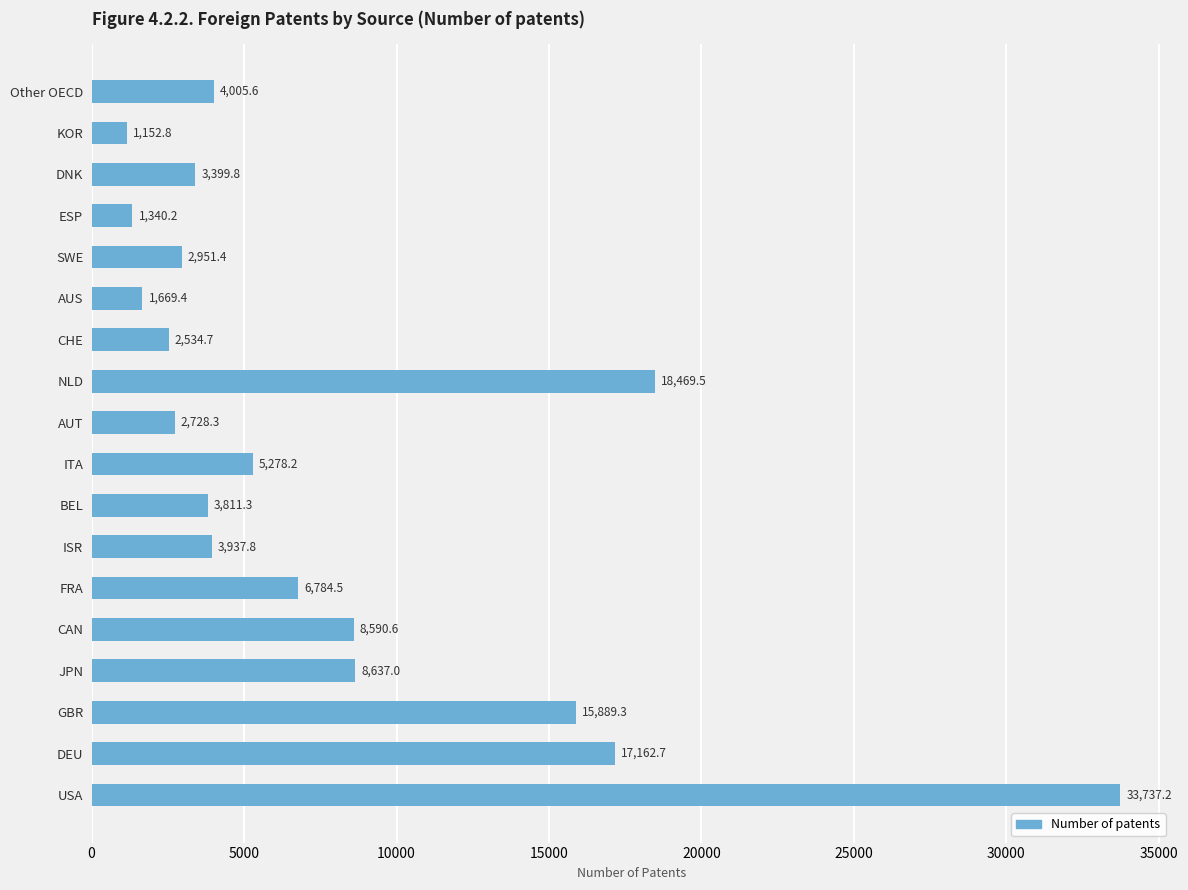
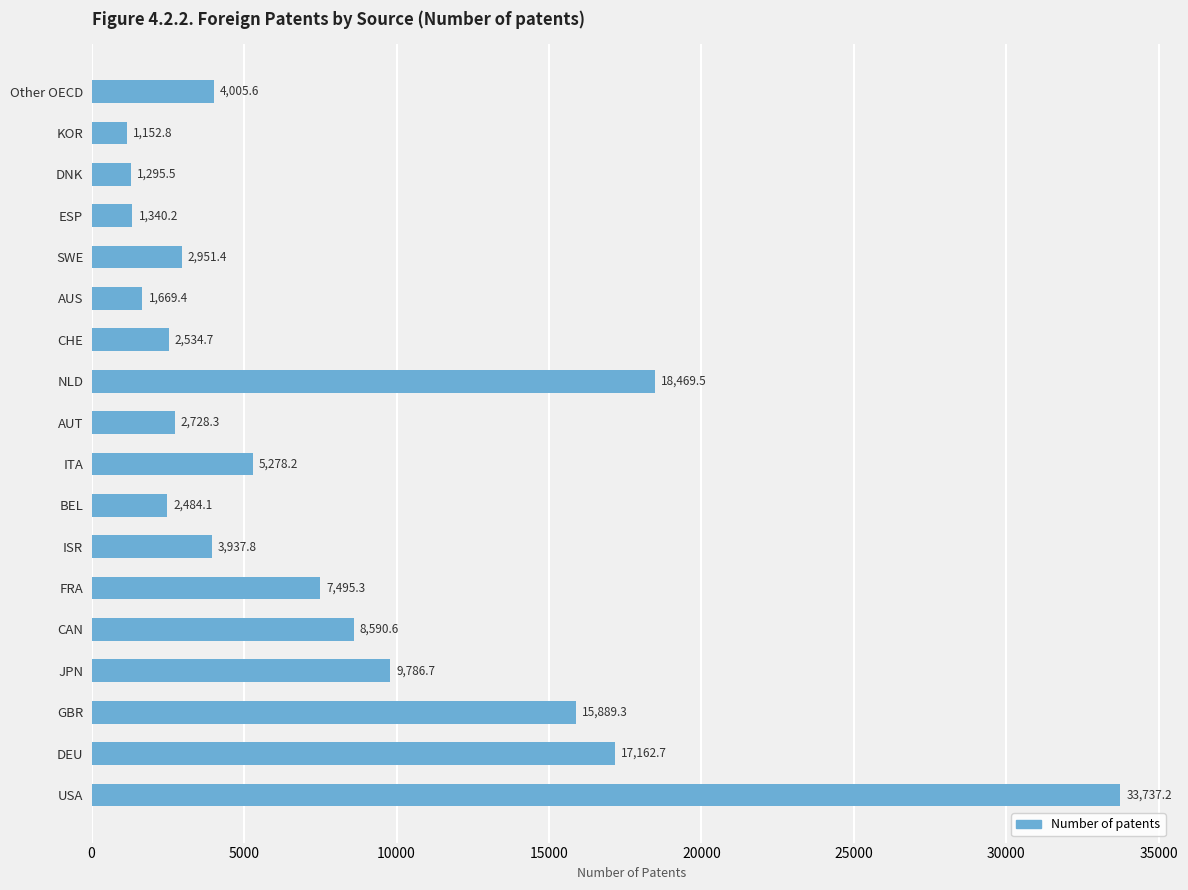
DNK: 3,399.8 -> 1,295.5
BEL: 3,811.3 -> 2,484.1
FRA: 6,784.5 -> 7,495.3
JPN: 8,637.0 -> 9,786.7
